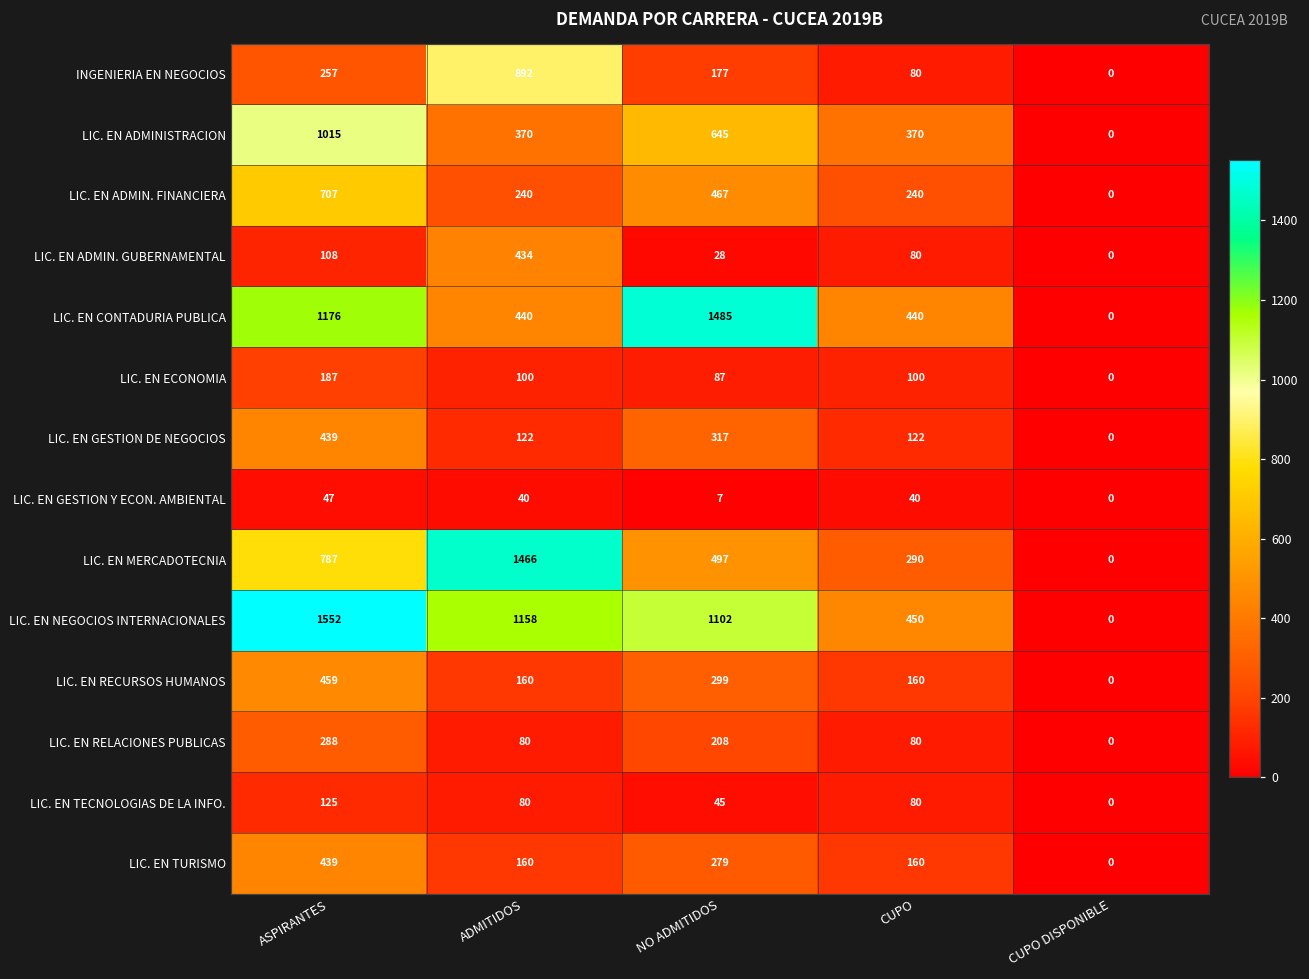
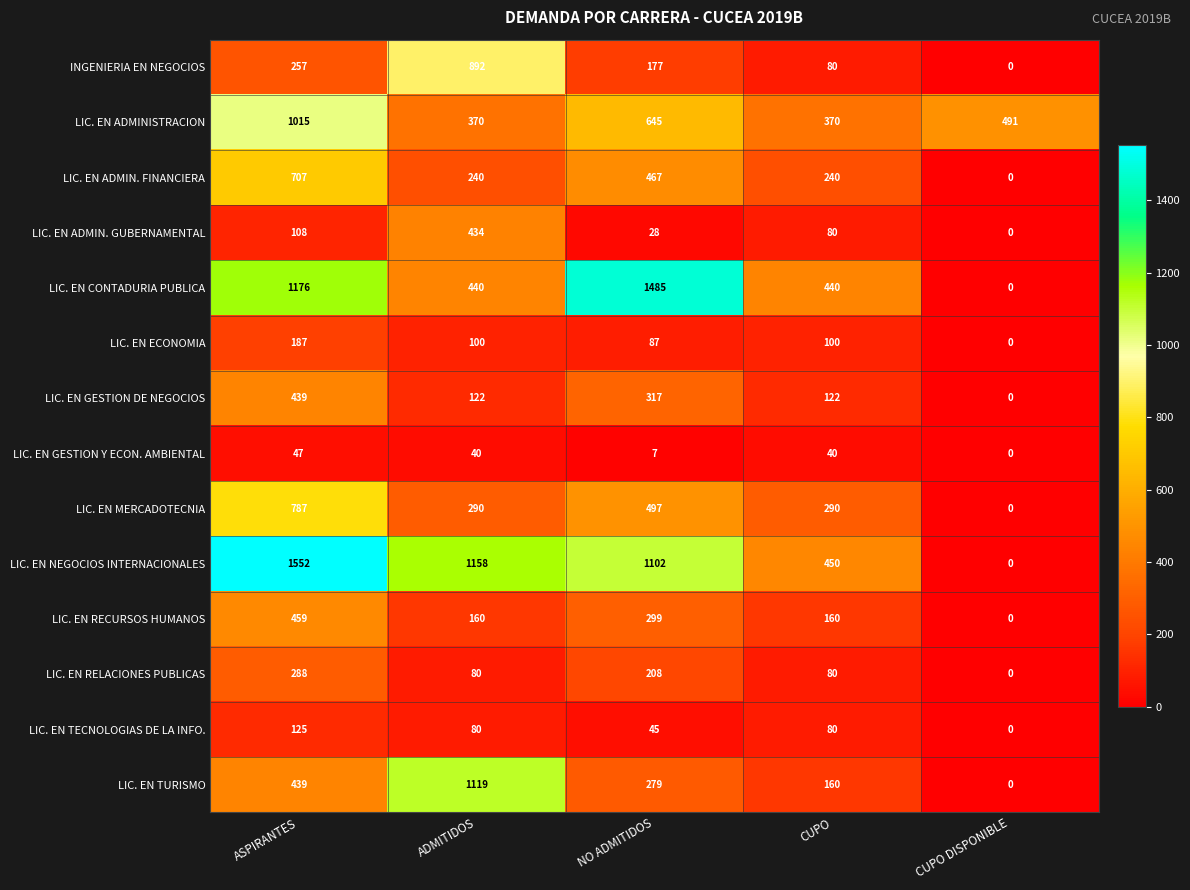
LIC. EN ADMINISTRACION, CUPO DISPONIBLE: 0 -> 491
LIC. EN MERCADOTECNIA, ADMITIDOS: 1466 -> 290
LIC. EN TURISMO, ADMITIDOS: 160 -> 1119
